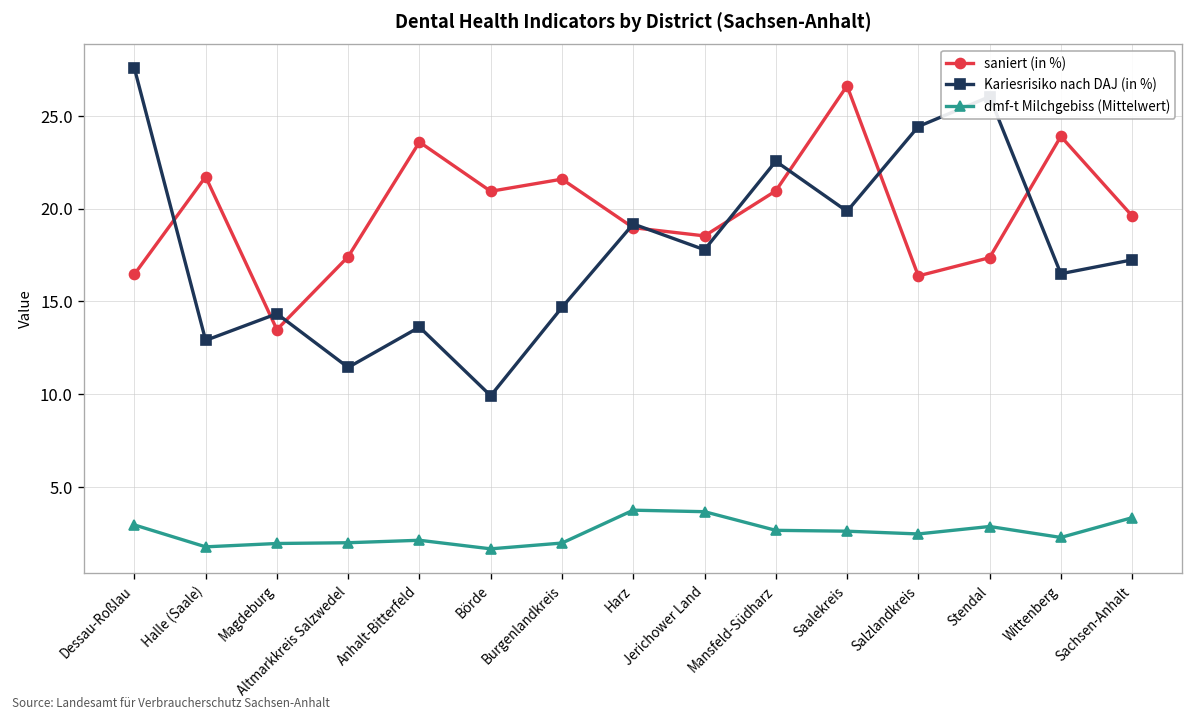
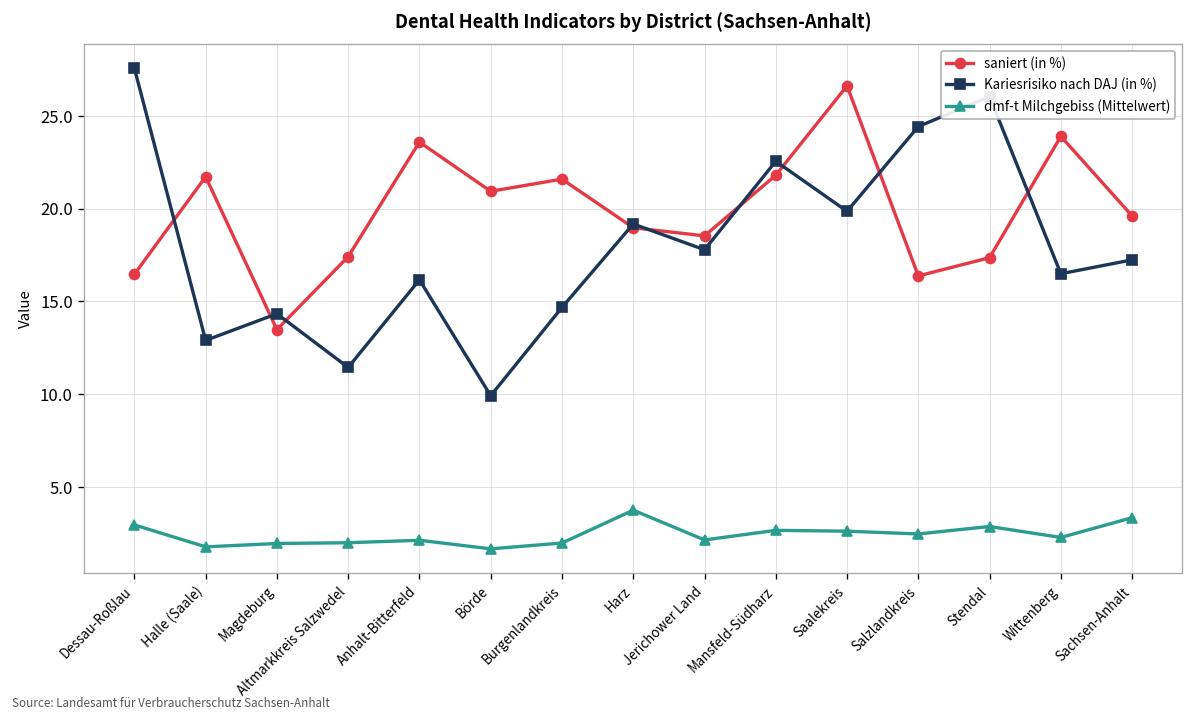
Kariesrisiko nach DAJ (in %), Anhalt-Bitterfeld: 13.6 -> 16.2
dmf-t Milchgebiss (Mittelwert), Jerichower Land: 3.7 -> 2.1
saniert (in %), Mansfeld-Südharz: 21.0 -> 21.8
